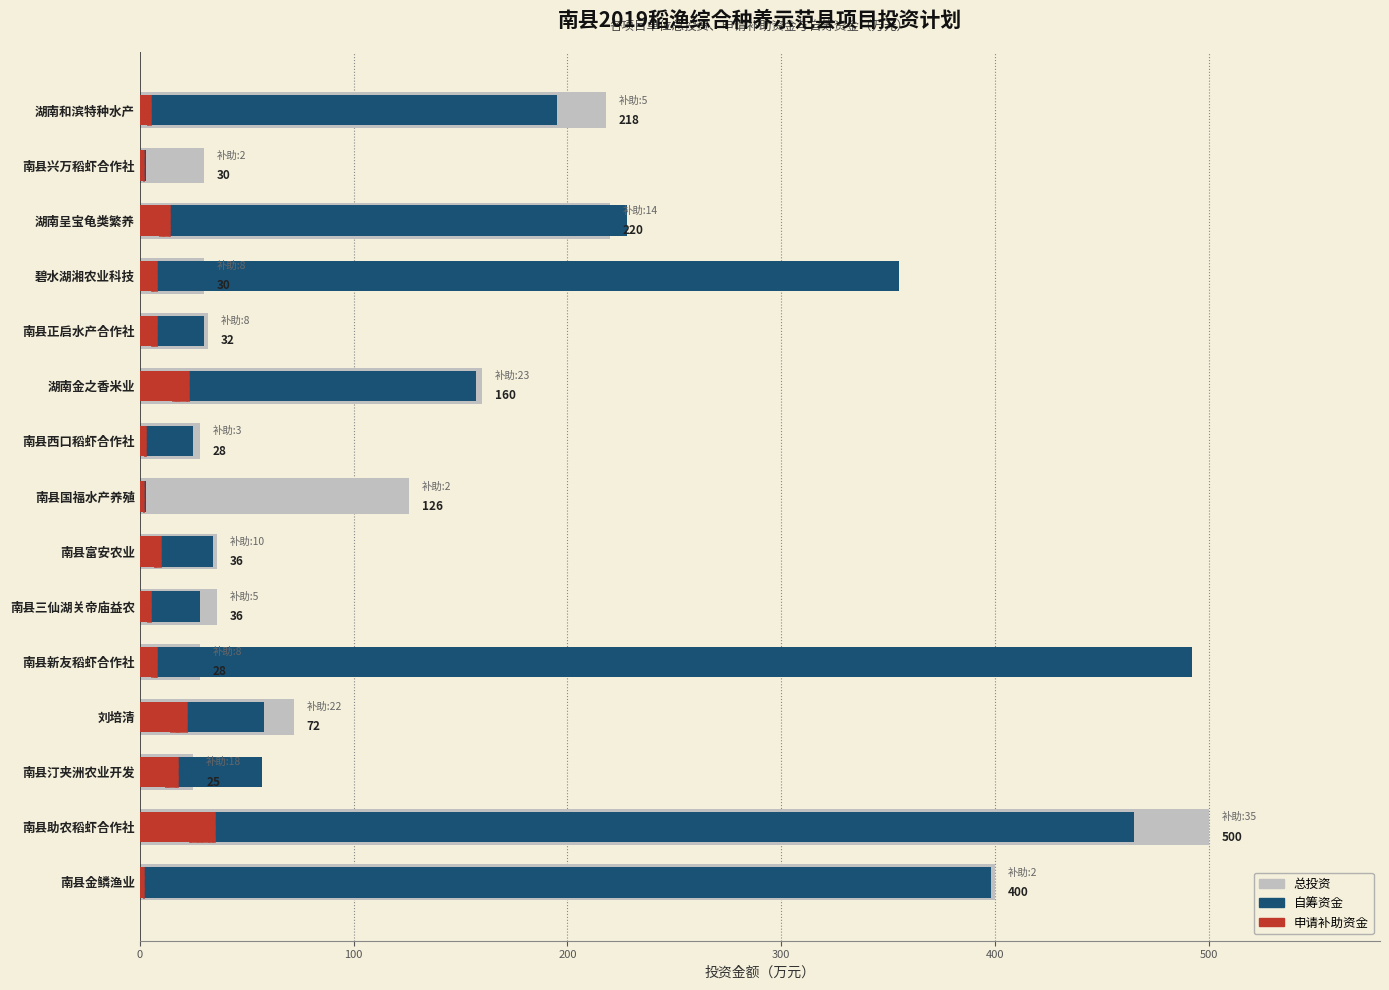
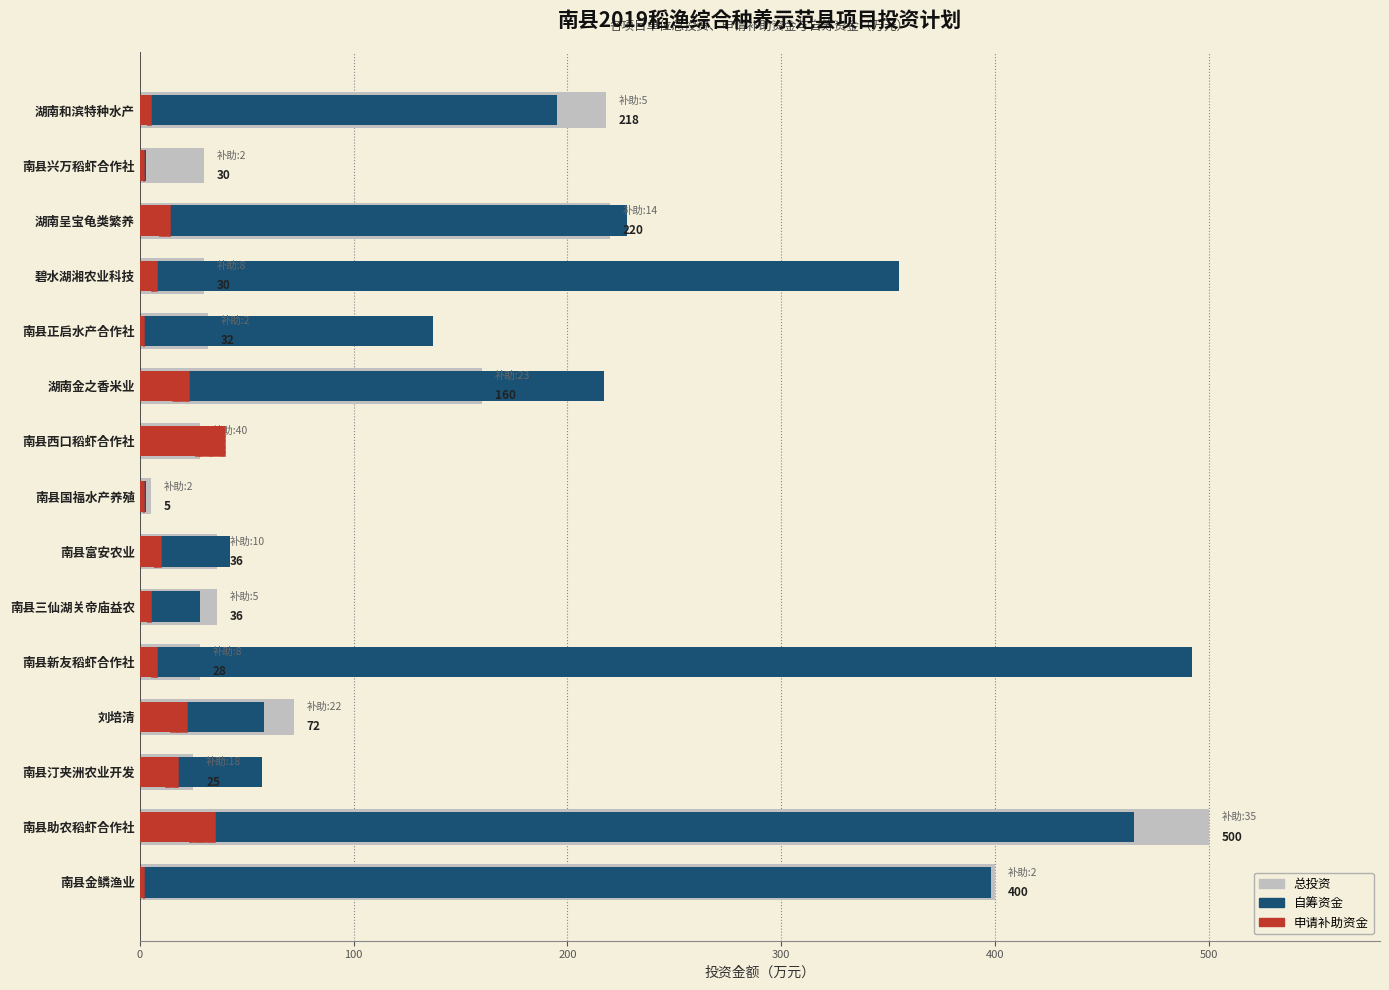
自筹资金, 南县正启水产合作社: 30 -> 137
申请补助资金, 南县正启水产合作社: 8 -> 2
自筹资金, 湖南金之香米业: 157 -> 217
申请补助资金, 南县西口稻虾合作社: 3 -> 40
总投资, 南县国福水产养殖: 126 -> 5
自筹资金, 南县富安农业: 34 -> 42
